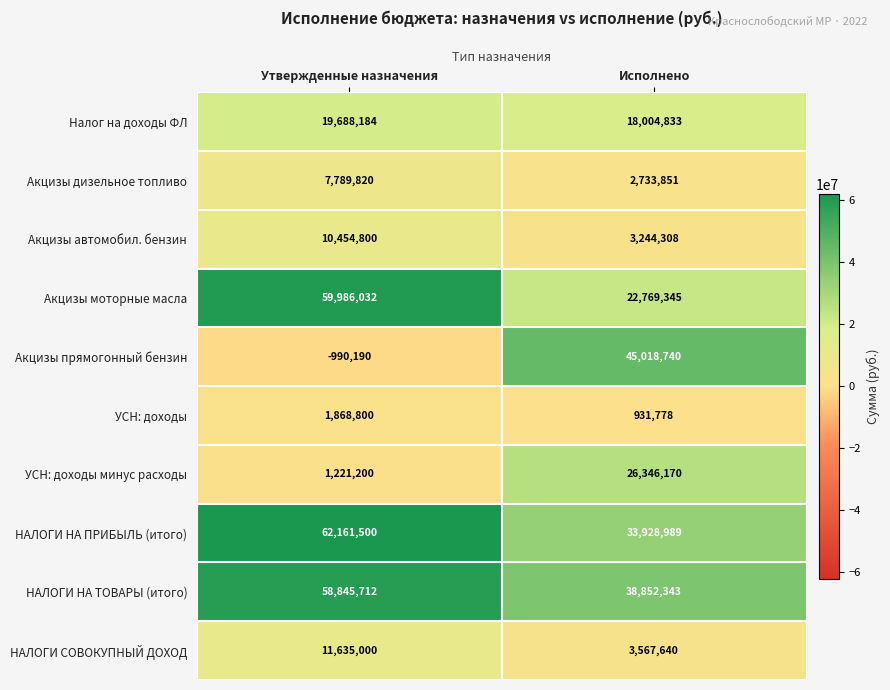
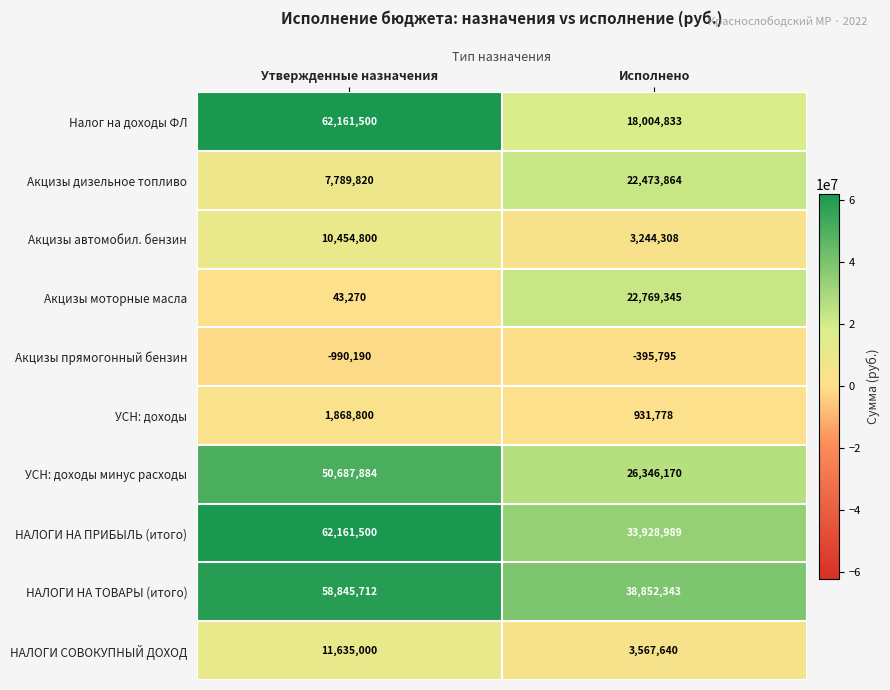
Налог на доходы ФЛ, Утвержденные назначения: 19,688,184 -> 62,161,500
Акцизы дизельное топливо, Исполнено: 2,733,851 -> 22,473,864
Акцизы моторные масла, Утвержденные назначения: 59,986,032 -> 43,270
Акцизы прямогонный бензин, Исполнено: 45,018,740 -> -395,795
УСН: доходы минус расходы, Утвержденные назначения: 1,221,200 -> 50,687,884
